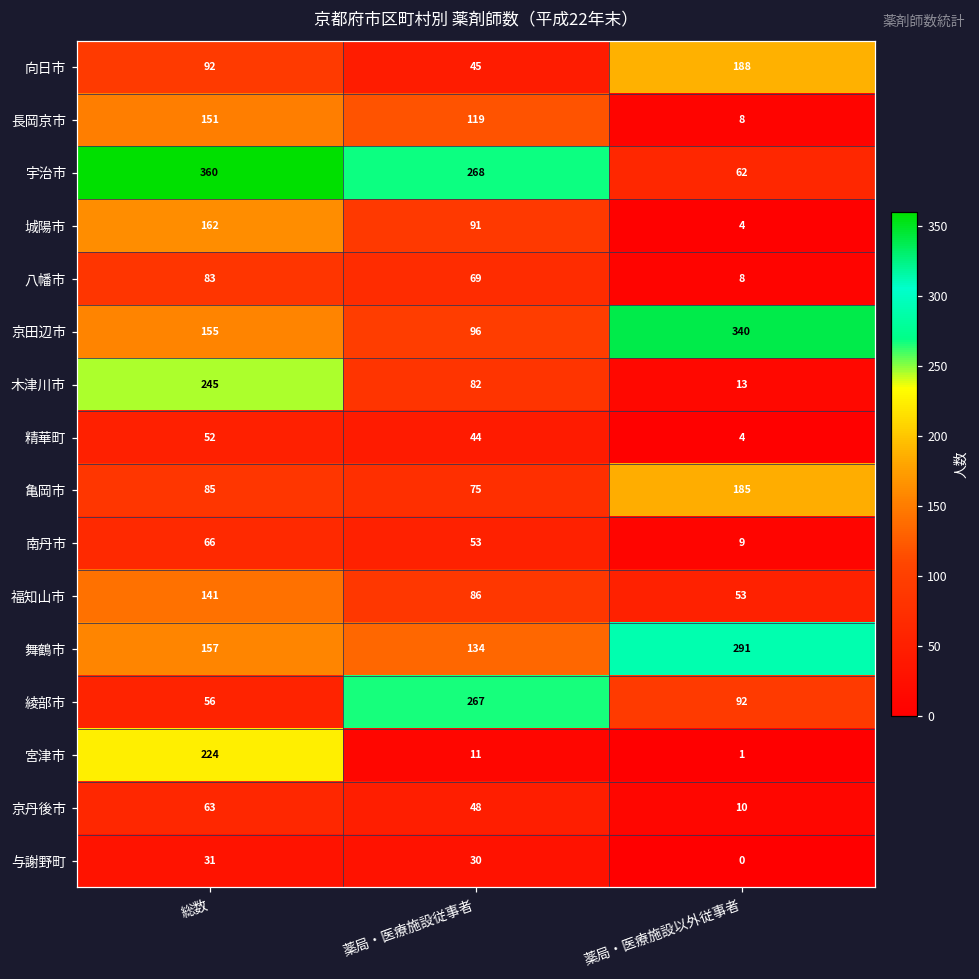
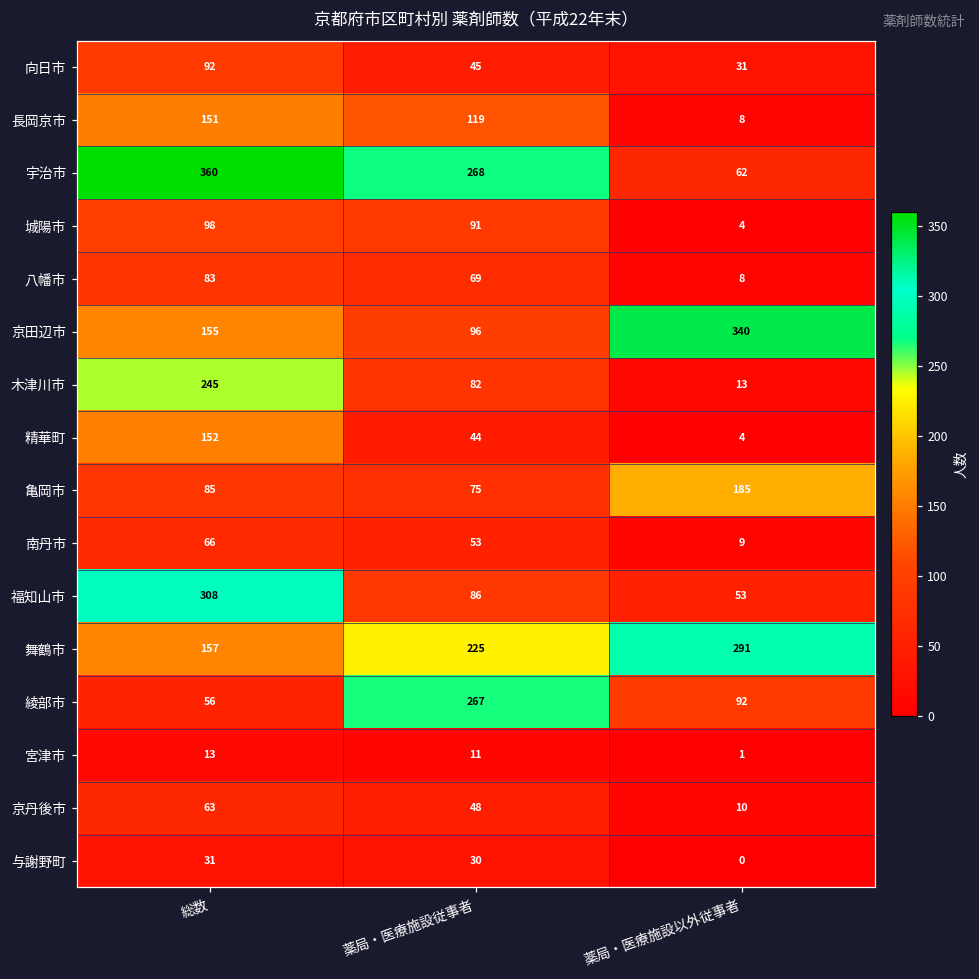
向日市, 薬局・医療施設以外従事者: 188 -> 31
城陽市, 総数: 162 -> 98
精華町, 総数: 52 -> 152
福知山市, 総数: 141 -> 308
舞鶴市, 薬局・医療施設従事者: 134 -> 225
宮津市, 総数: 224 -> 13
